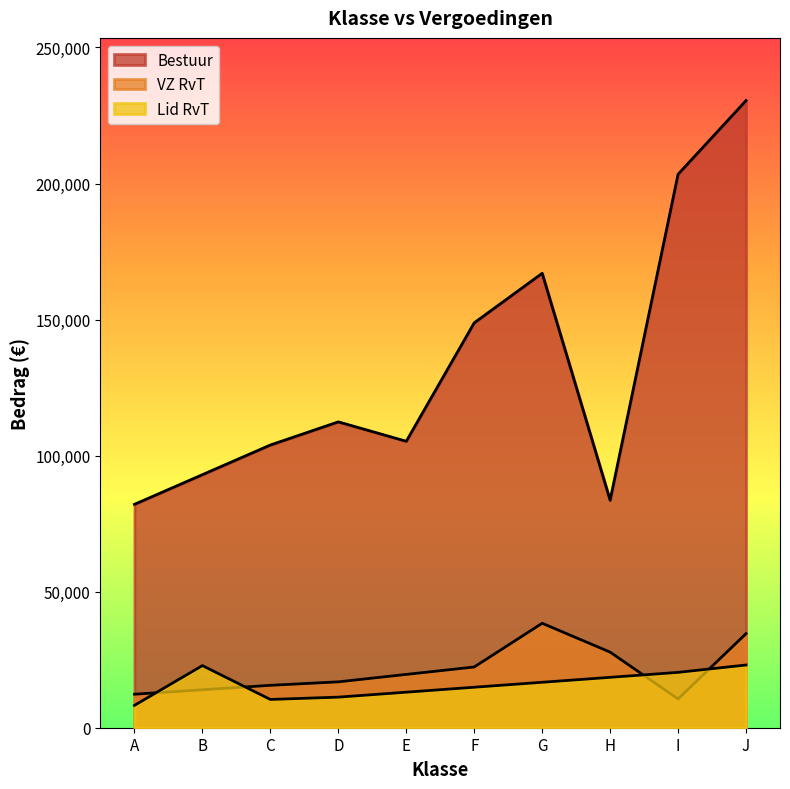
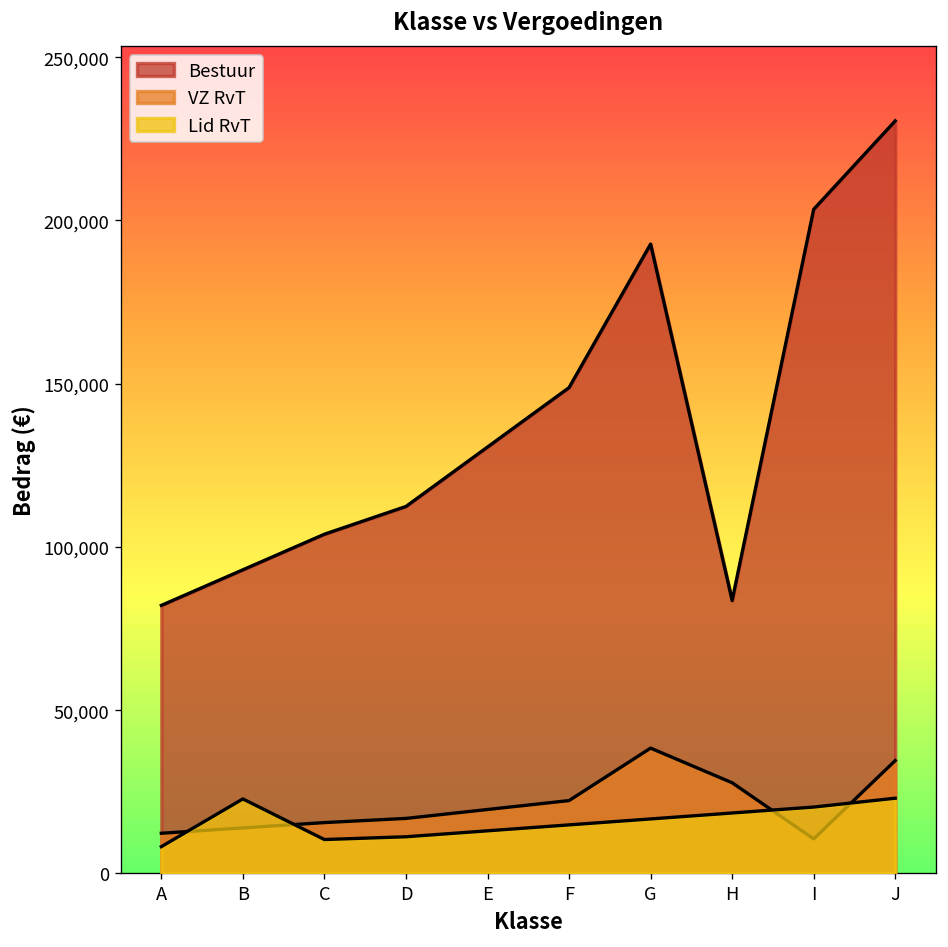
Bestuur, E: 105,000 -> 131,000
Bestuur, G: 167,000 -> 193,000
